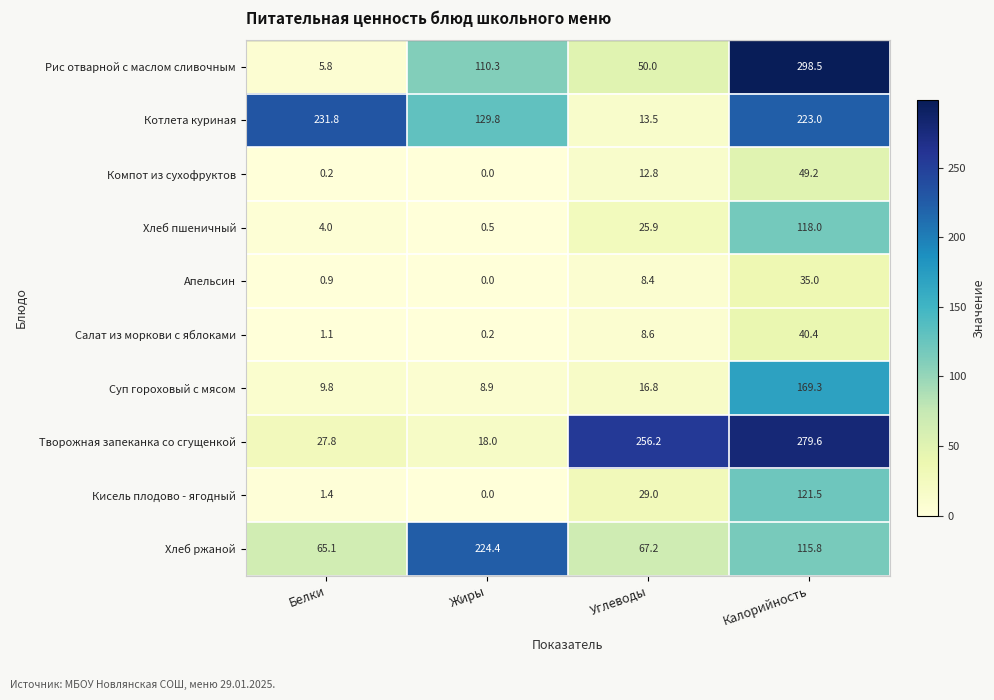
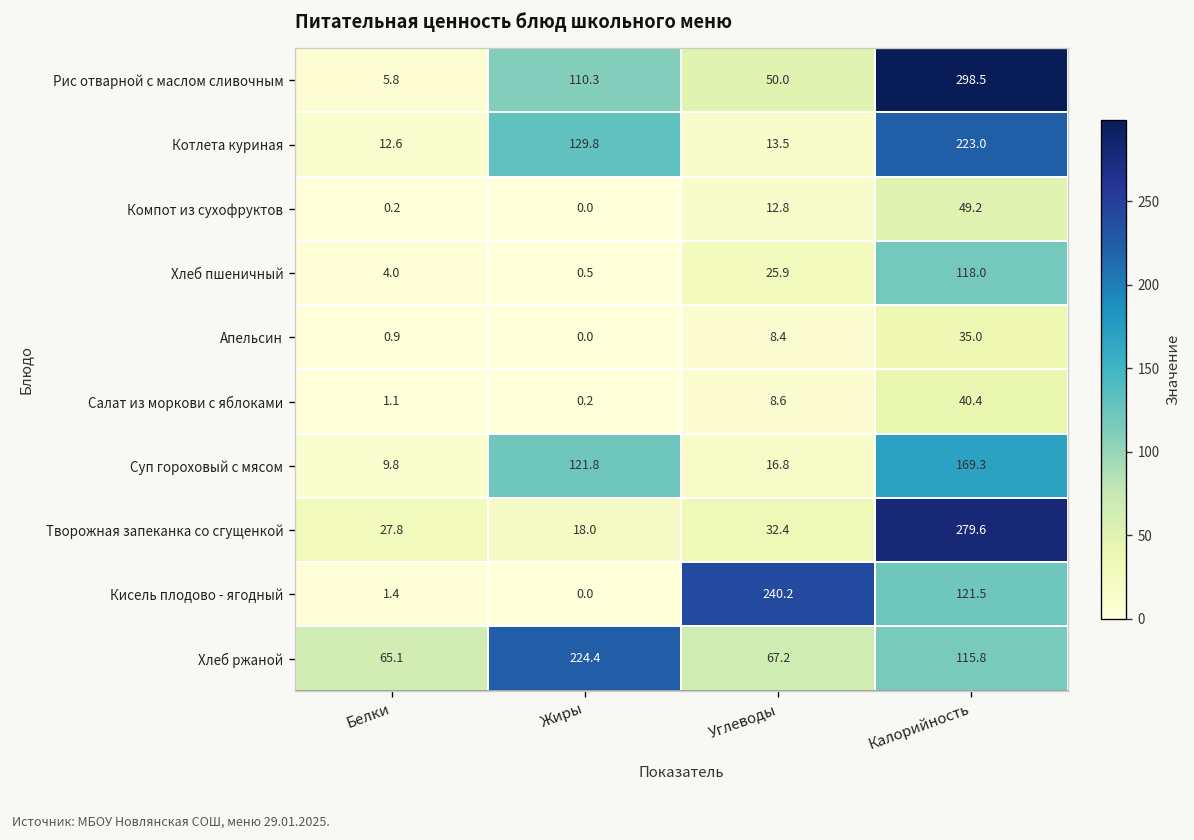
Котлета куриная, Белки: 231.8 -> 12.6
Суп гороховый с мясом, Жиры: 8.9 -> 121.8
Творожная запеканка со сгущенкой, Углеводы: 256.2 -> 32.4
Кисель плодово - ягодный, Углеводы: 29.0 -> 240.2
